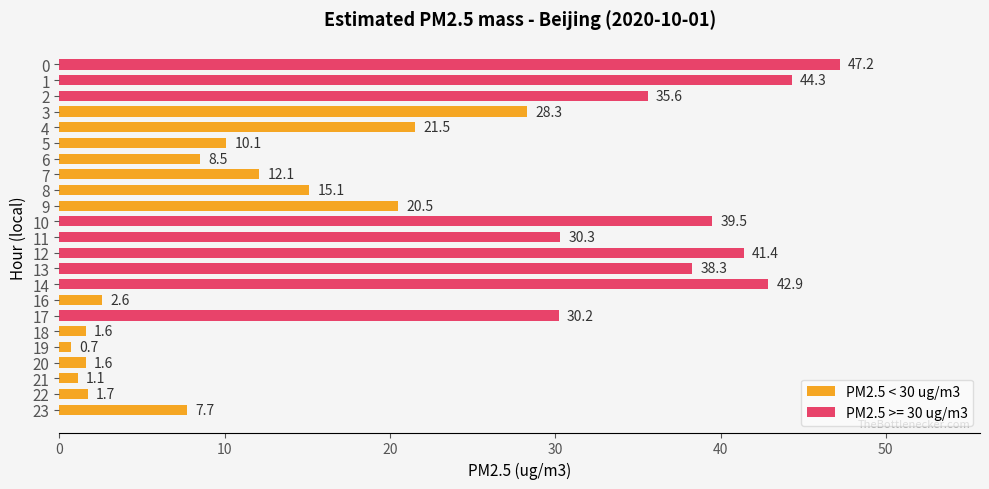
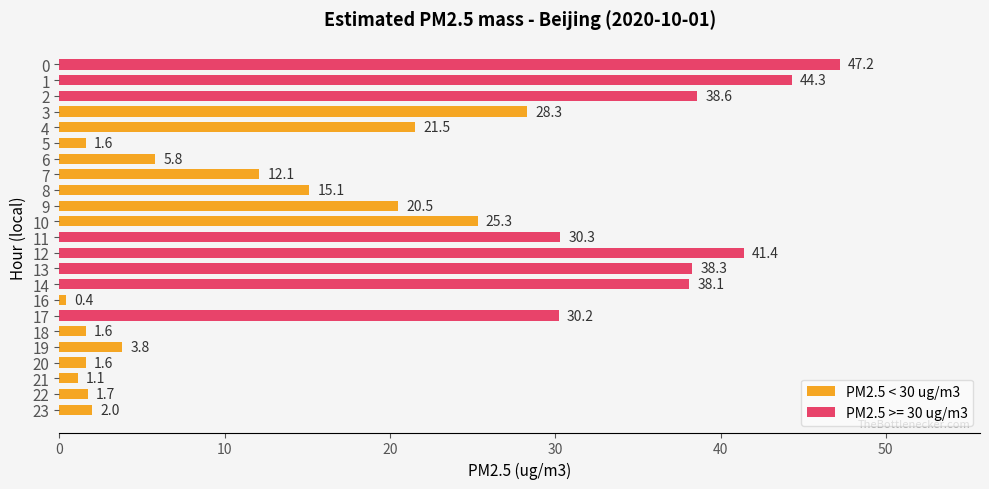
2: 35.6 -> 38.6
5: 10.1 -> 1.6
6: 8.5 -> 5.8
10: 39.5 -> 25.3
14: 42.9 -> 38.1
16: 2.6 -> 0.4
19: 0.7 -> 3.8
23: 7.7 -> 2.0
